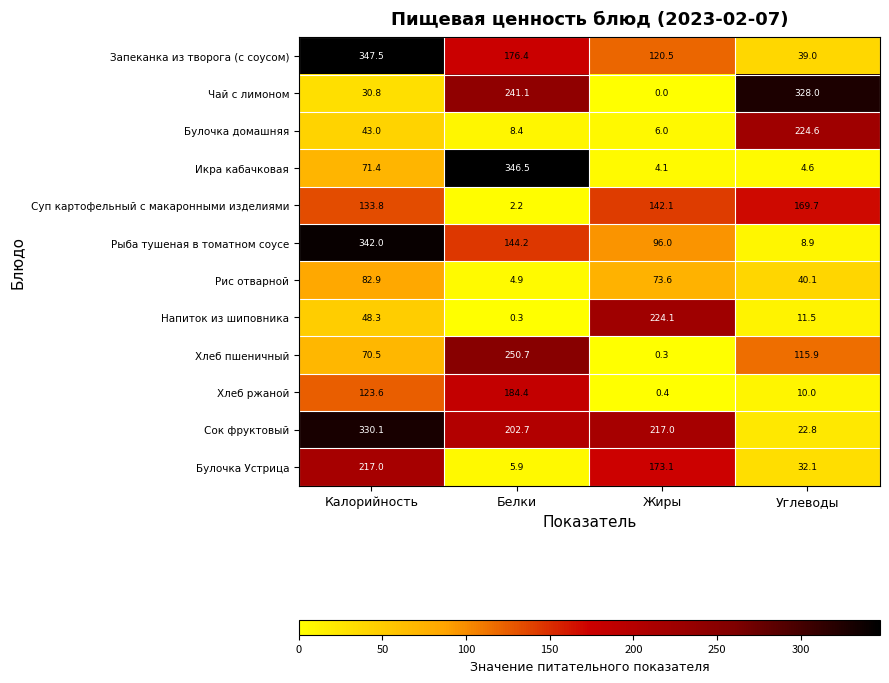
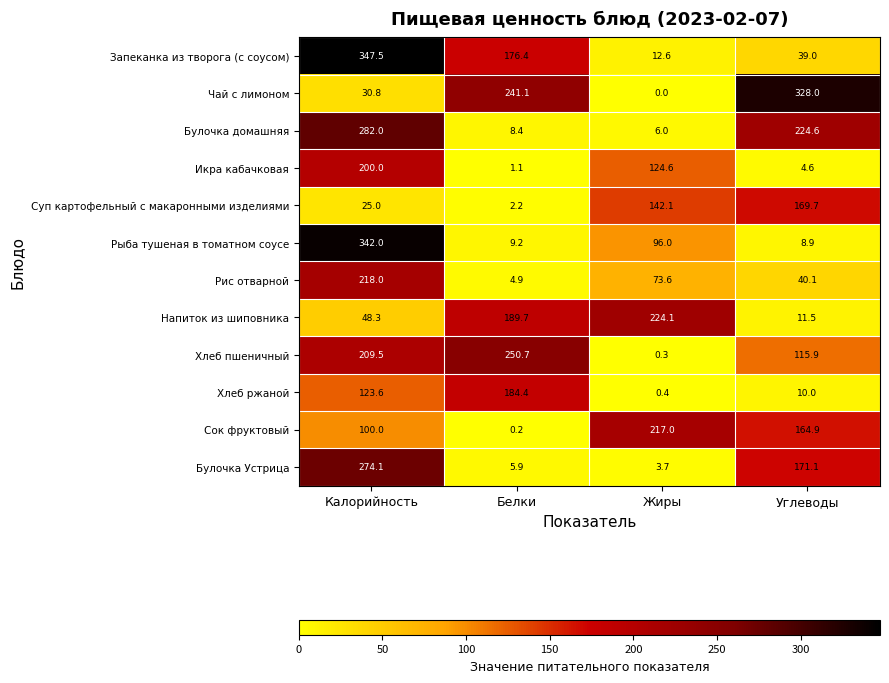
Запеканка из творога (с соусом), Жиры: 120.5 -> 12.6
Булочка домашняя, Калорийность: 43.0 -> 282.0
Икра кабачковая, Калорийность: 71.4 -> 200.0
Икра кабачковая, Белки: 346.5 -> 1.1
Икра кабачковая, Жиры: 4.1 -> 124.6
Суп картофельный с макаронными изделиями, Калорийность: 133.8 -> 25.0
Рыба тушеная в томатном соусе, Белки: 144.2 -> 9.2
Рис отварной, Калорийность: 82.9 -> 218.0
Напиток из шиповника, Белки: 0.3 -> 189.7
Хлеб пшеничный, Калорийность: 70.5 -> 209.5
Сок фруктовый, Калорийность: 330.1 -> 100.0
Сок фруктовый, Белки: 202.7 -> 0.2
Сок фруктовый, Углеводы: 22.8 -> 164.9
Булочка Устрица, Калорийность: 217.0 -> 274.1
Булочка Устрица, Жиры: 173.1 -> 3.7
Булочка Устрица, Углеводы: 32.1 -> 171.1
